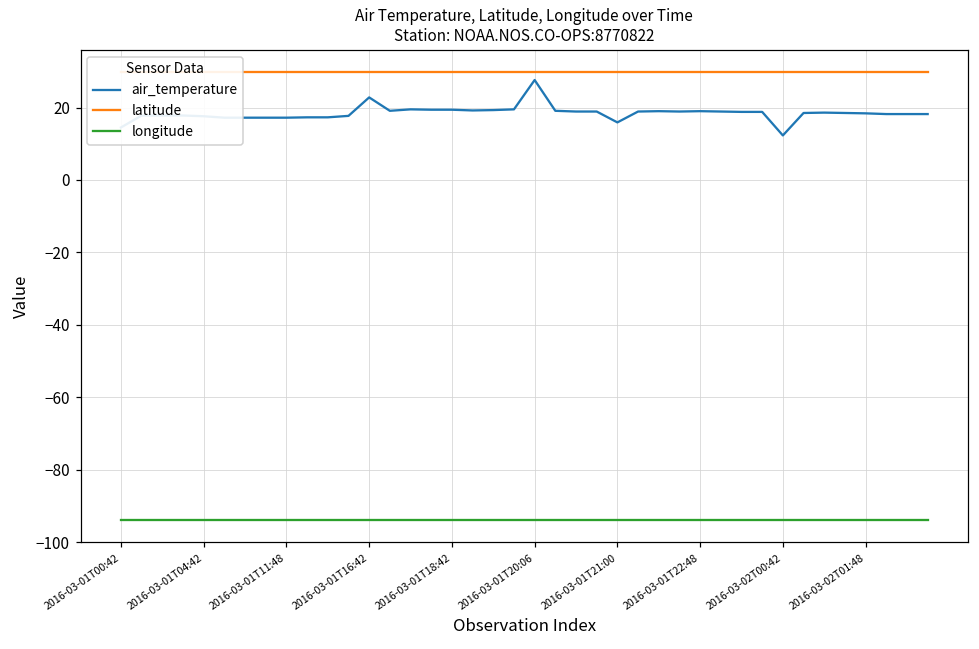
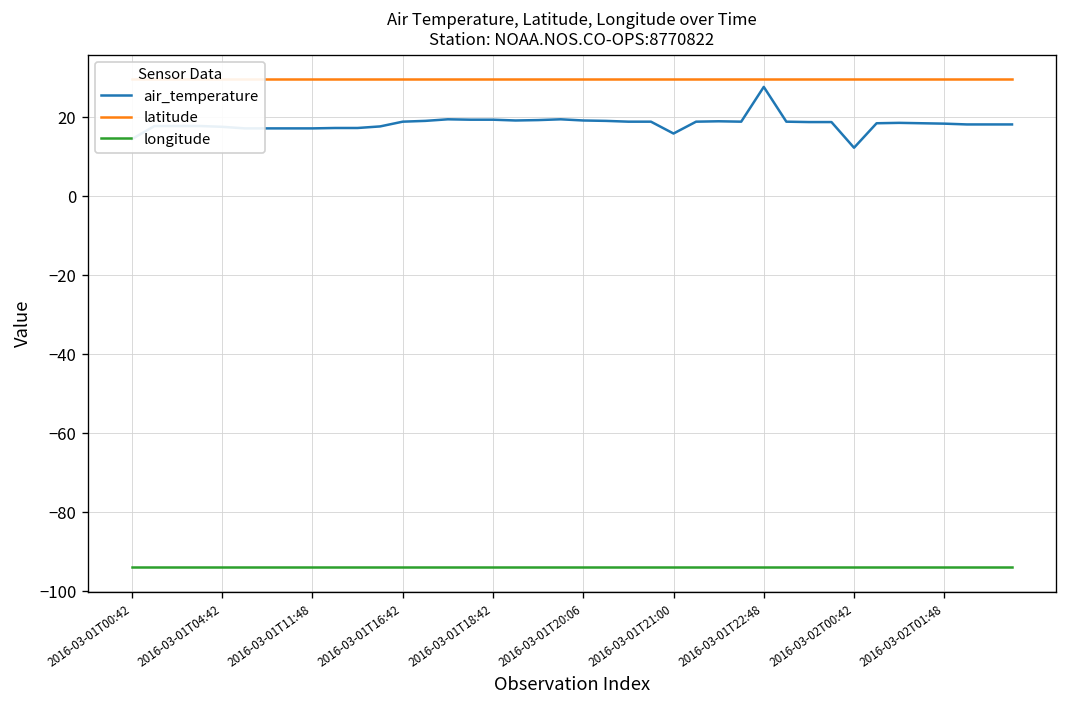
air_temperature, 2016-03-01T16:42: 23 -> 19
air_temperature, 2016-03-01T20:06: 28 -> 19
air_temperature, 2016-03-01T22:48: 19 -> 28
